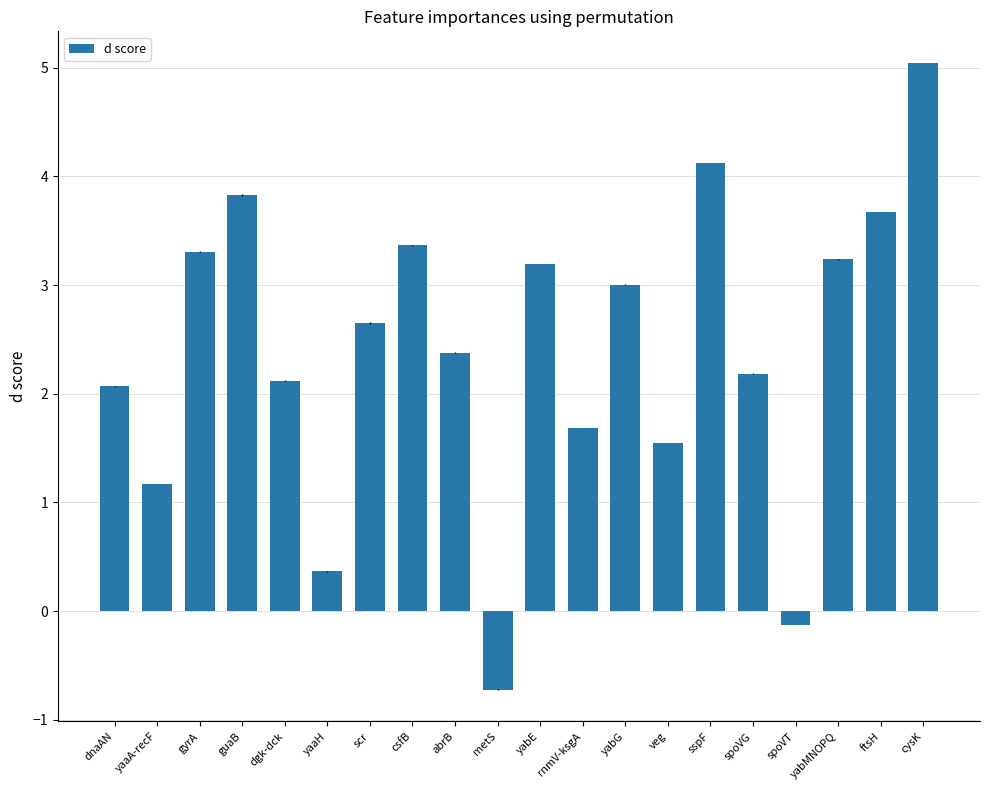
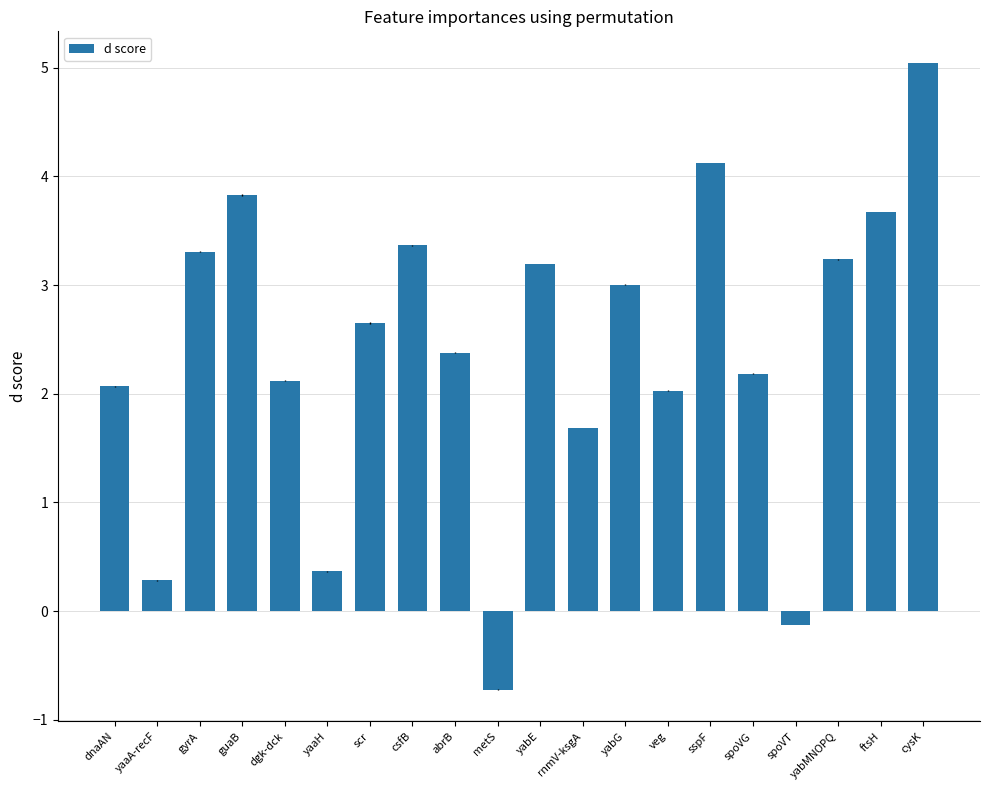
yaaA-recF: 1.17 -> 0.28
veg: 1.55 -> 2.03
